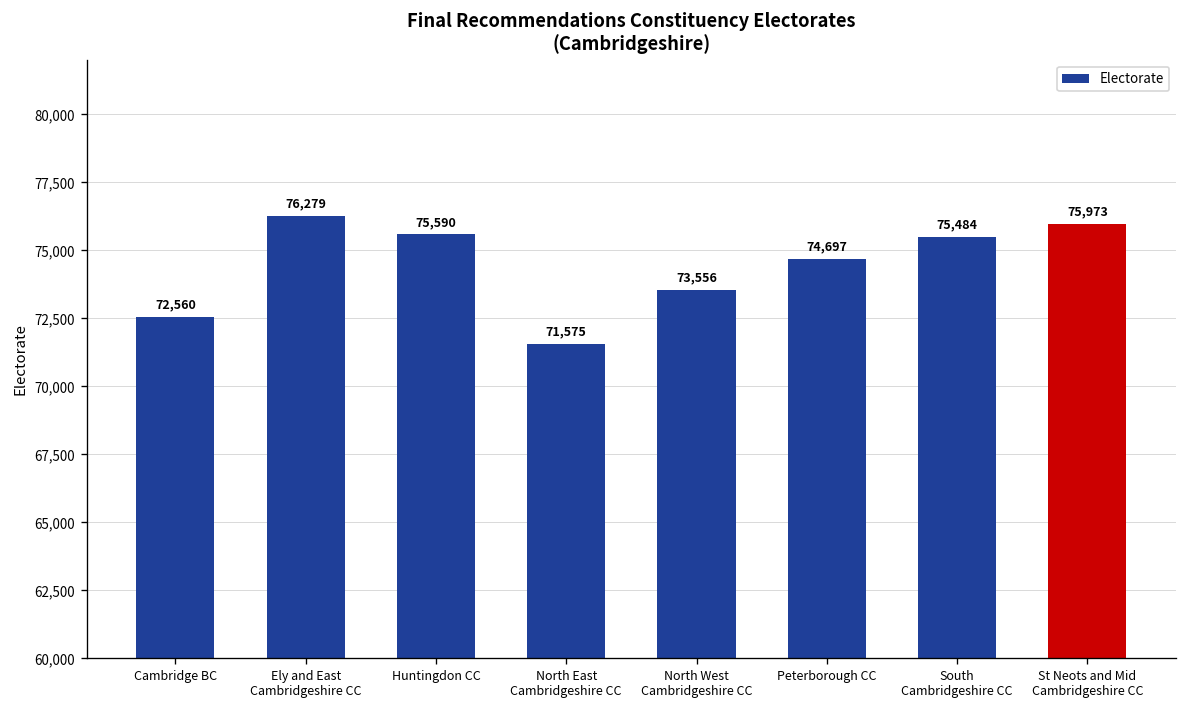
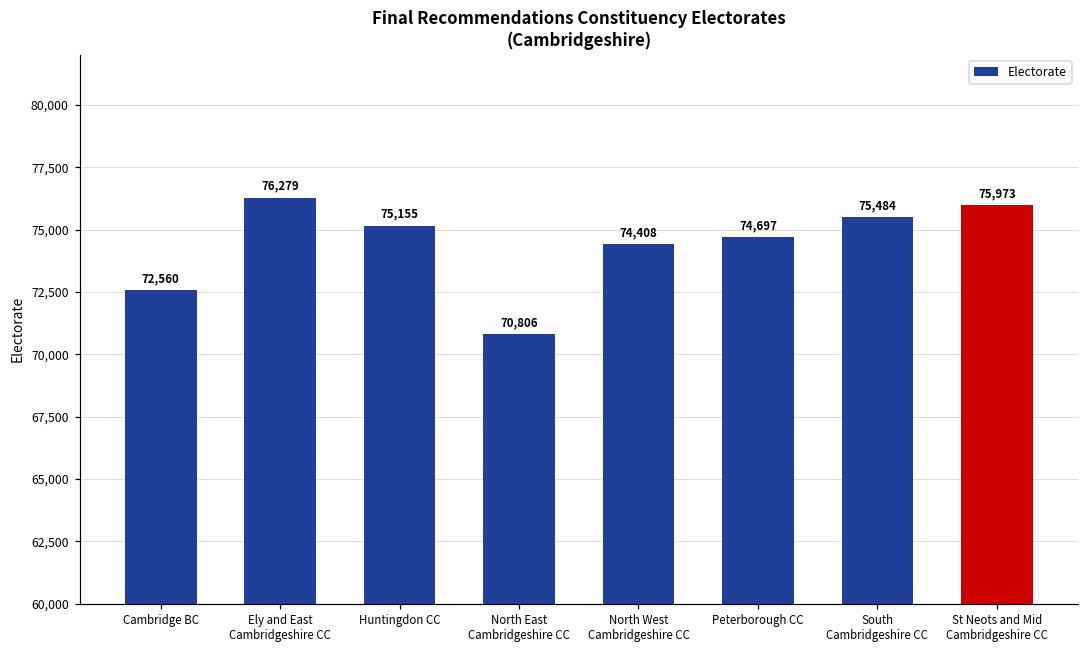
Huntingdon CC: 75,590 -> 75,155
North East Cambridgeshire CC: 71,575 -> 70,806
North West Cambridgeshire CC: 73,556 -> 74,408
